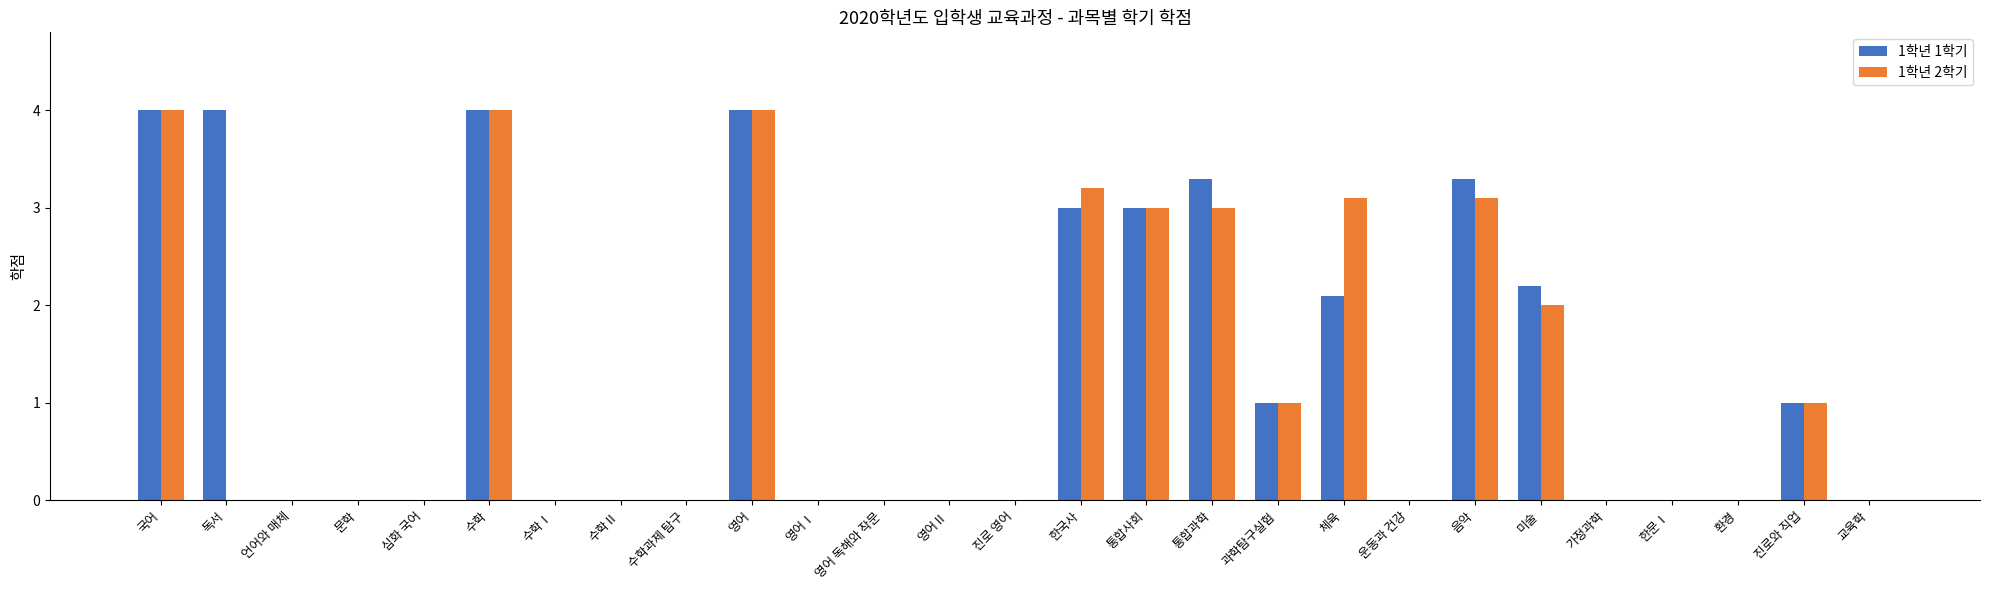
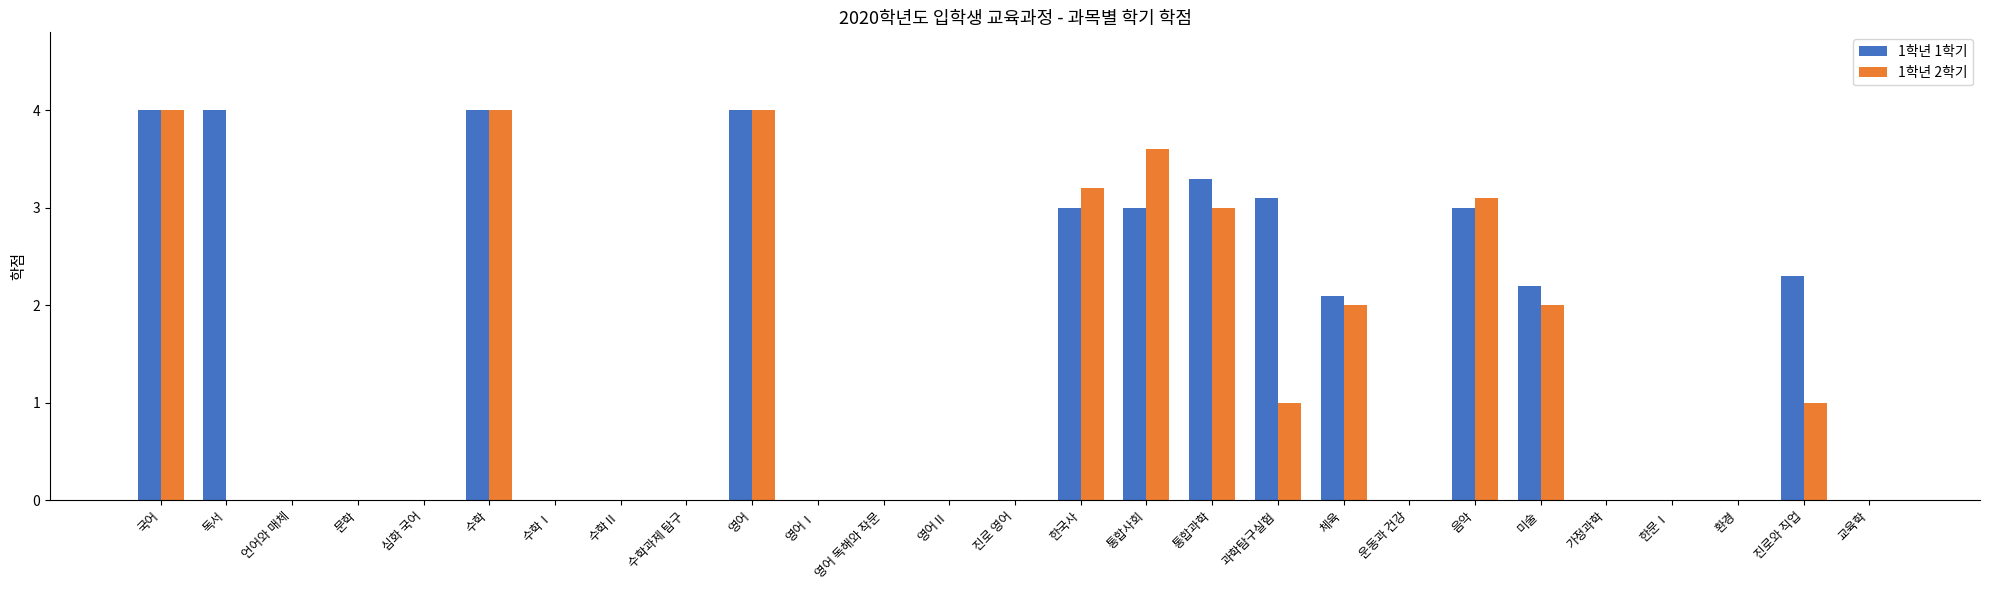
1학년 2학기, 통합사회: 3.0 -> 3.6
1학년 1학기, 과학탐구실험: 1.0 -> 3.1
1학년 2학기, 체육: 3.1 -> 2.0
1학년 1학기, 음악: 3.3 -> 3.0
1학년 1학기, 진로와 직업: 1.0 -> 2.3
